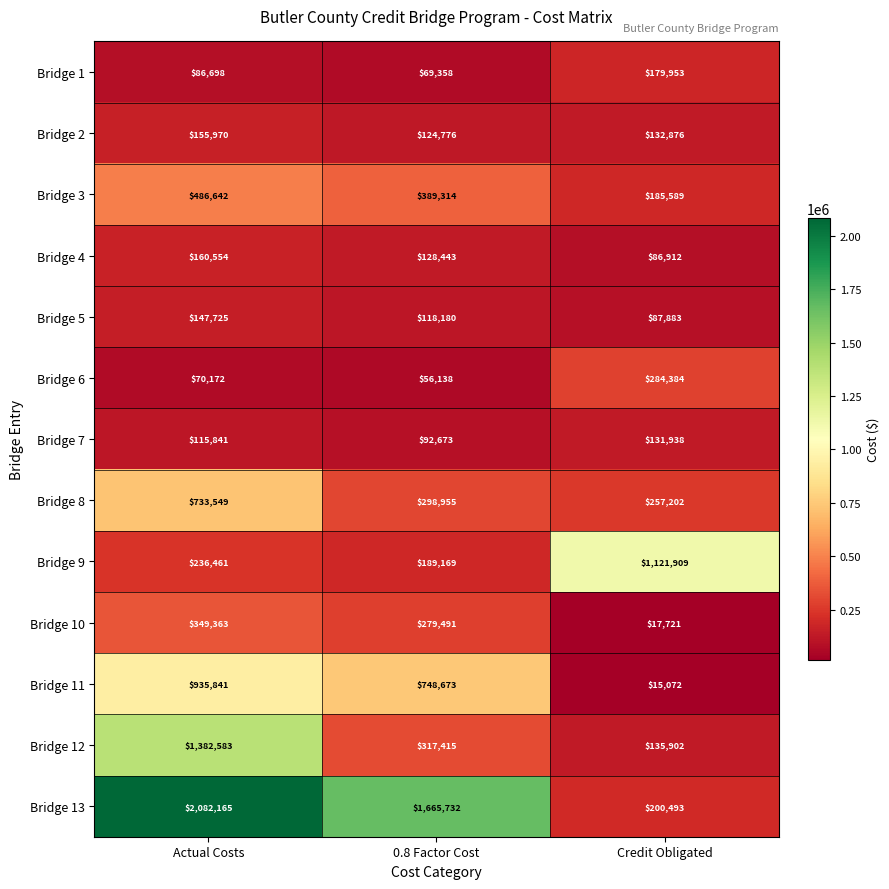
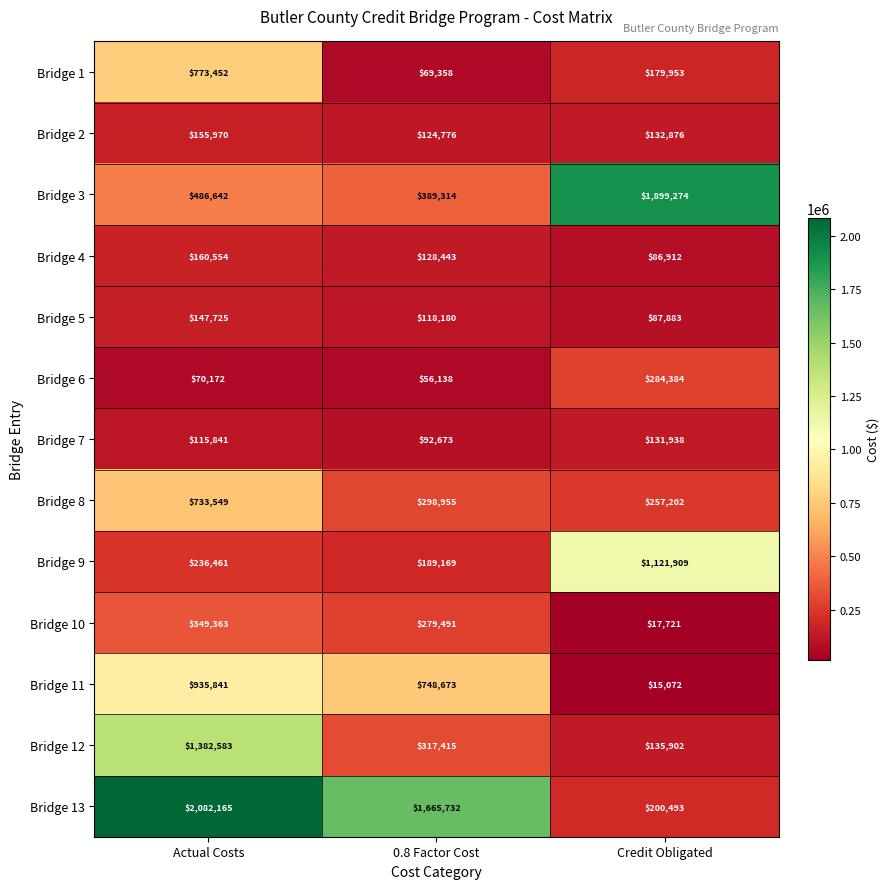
Bridge 1, Actual Costs: $86,698 -> $773,452
Bridge 3, Credit Obligated: $185,589 -> $1,899,274
